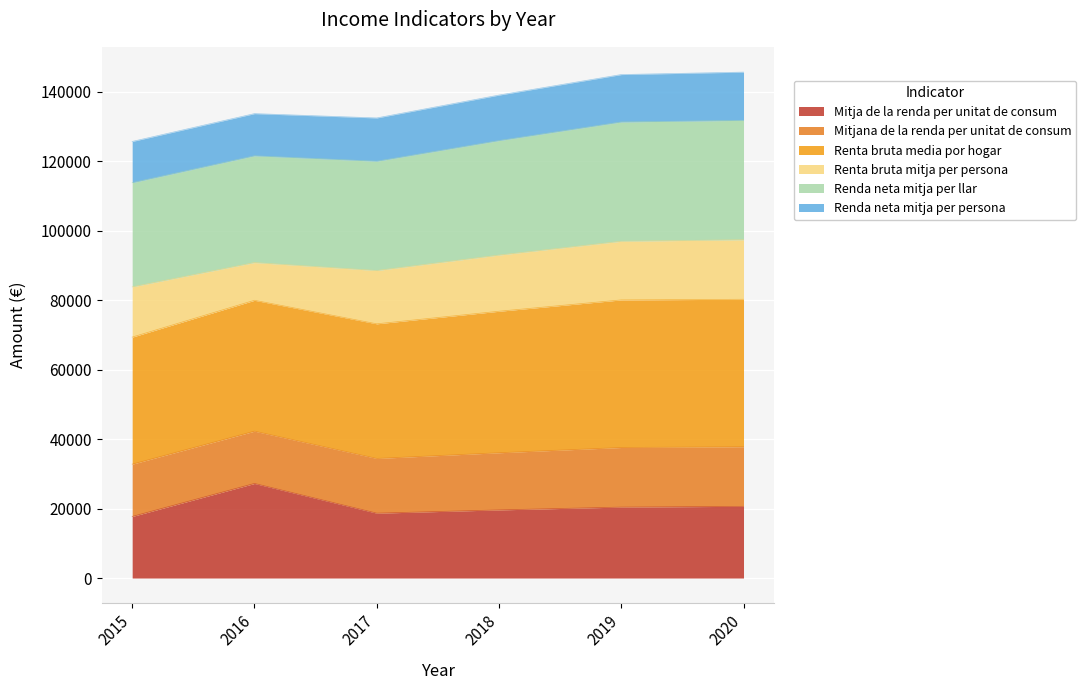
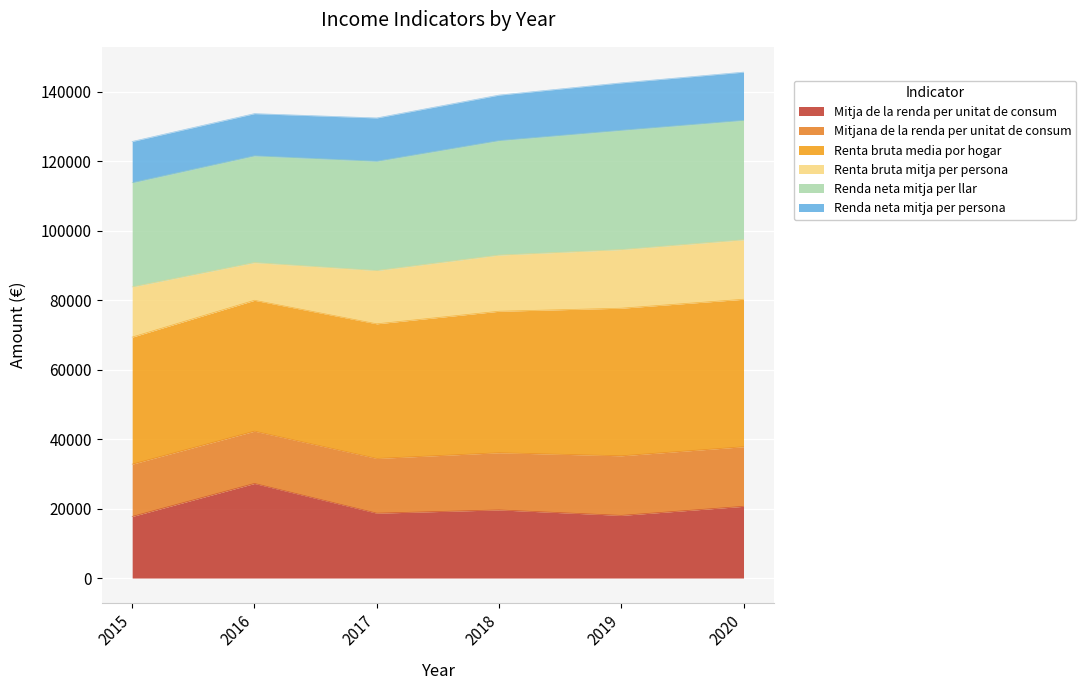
Mitja de la renda per unitat de consum, 2019: 20000 -> 18000
